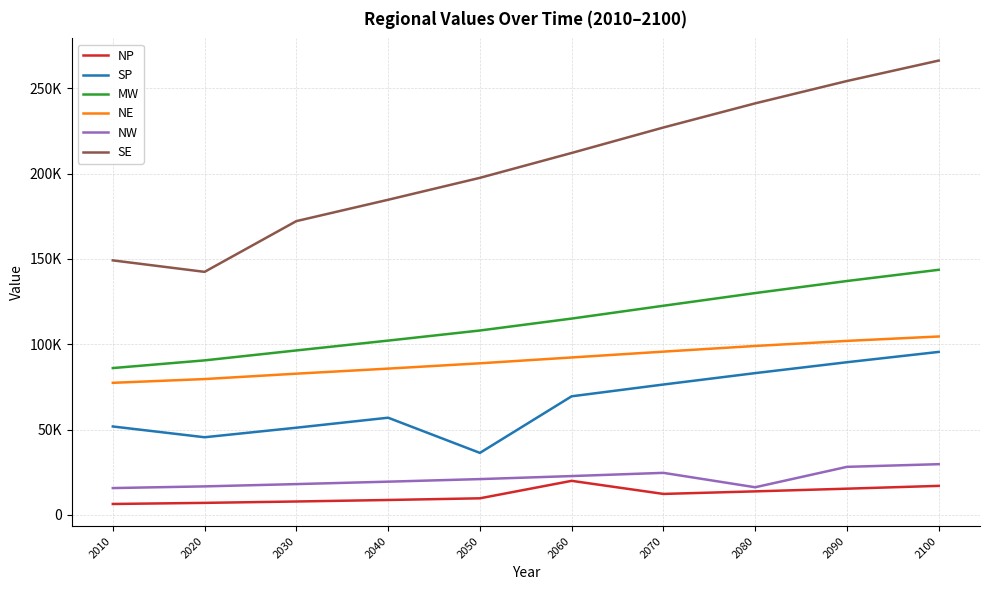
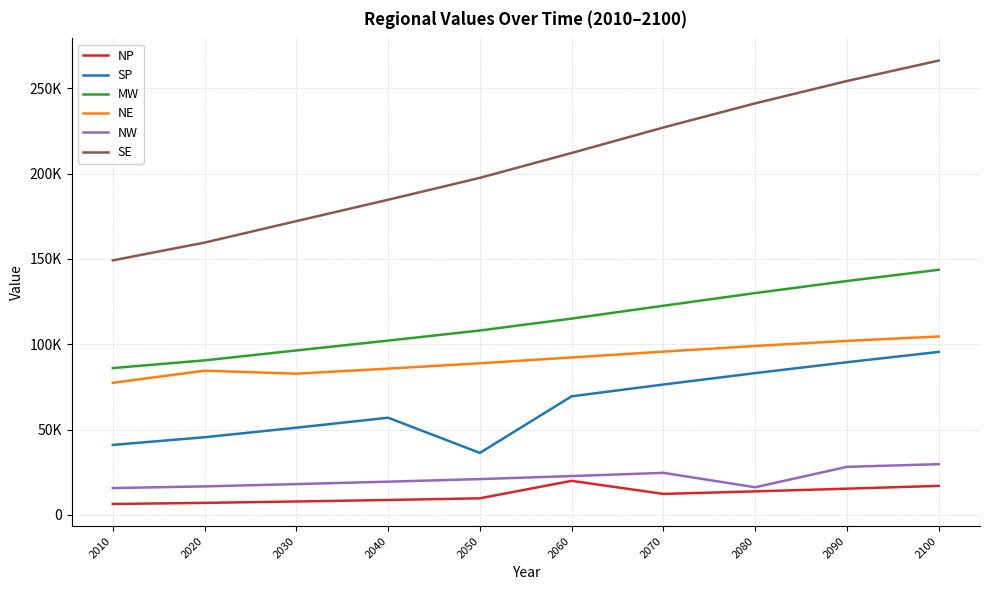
SP, 2010: 52000 -> 41000
NE, 2020: 80000 -> 84000
SE, 2020: 142000 -> 160000
